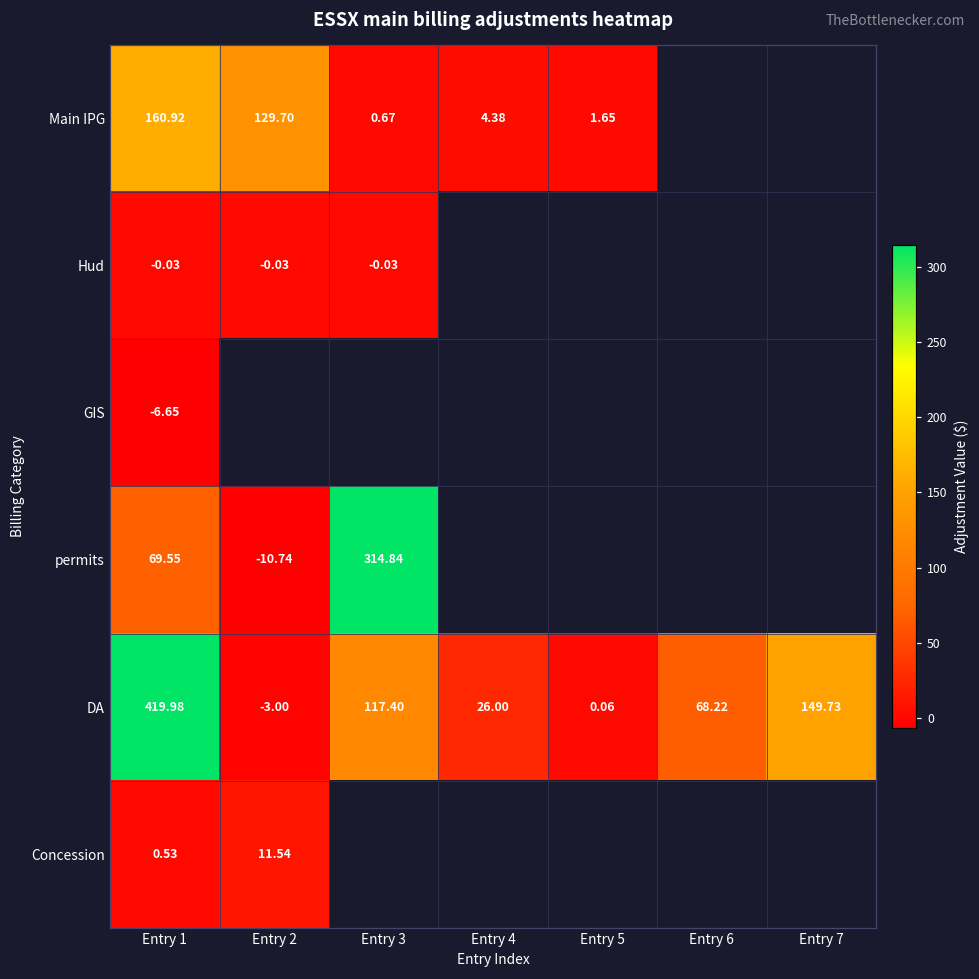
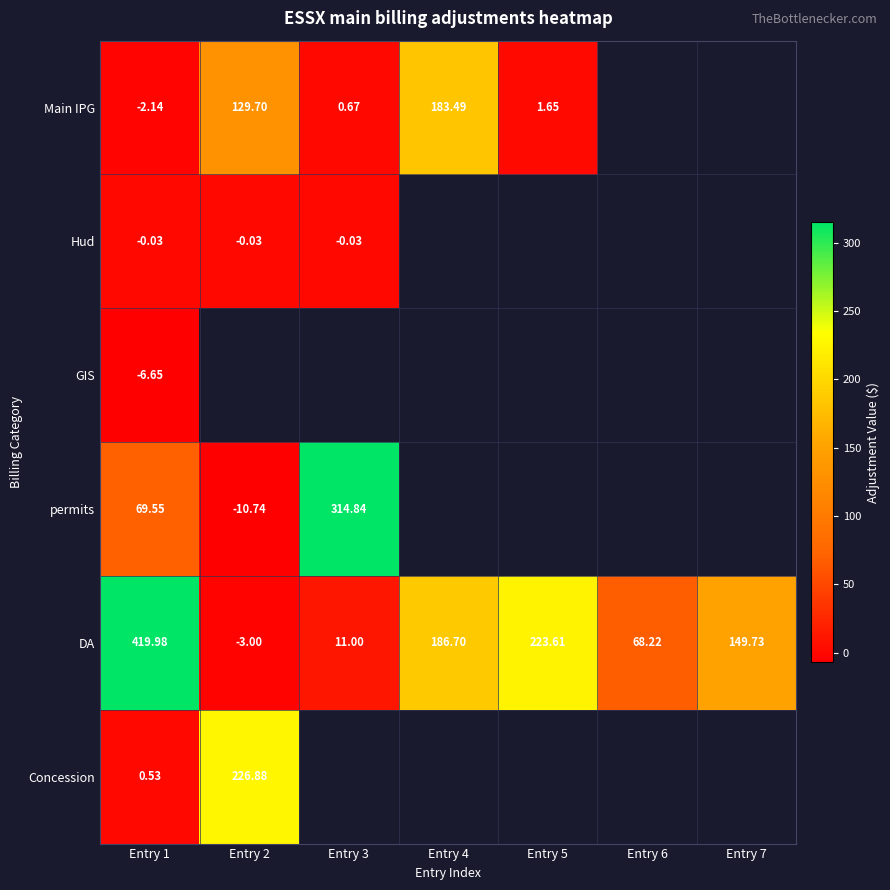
Main IPG, Entry 1: 160.92 -> -2.14
Main IPG, Entry 4: 4.38 -> 183.49
DA, Entry 3: 117.40 -> 11.00
DA, Entry 4: 26.00 -> 186.70
DA, Entry 5: 0.06 -> 223.61
Concession, Entry 2: 11.54 -> 226.88
